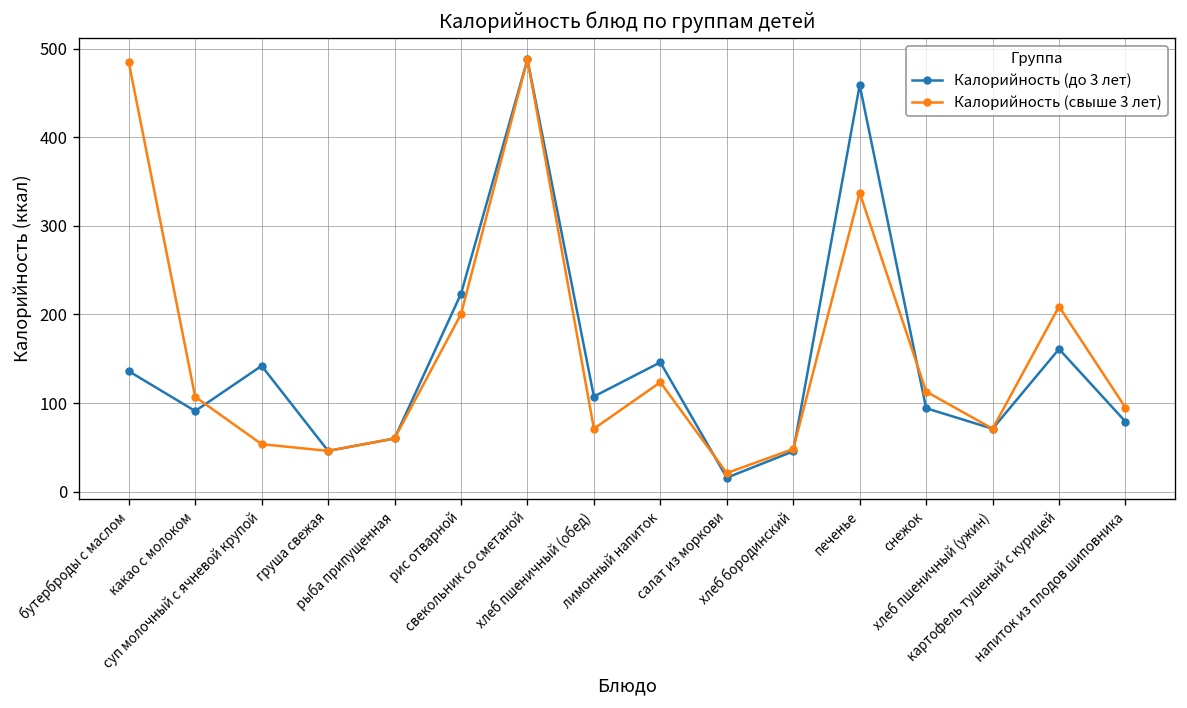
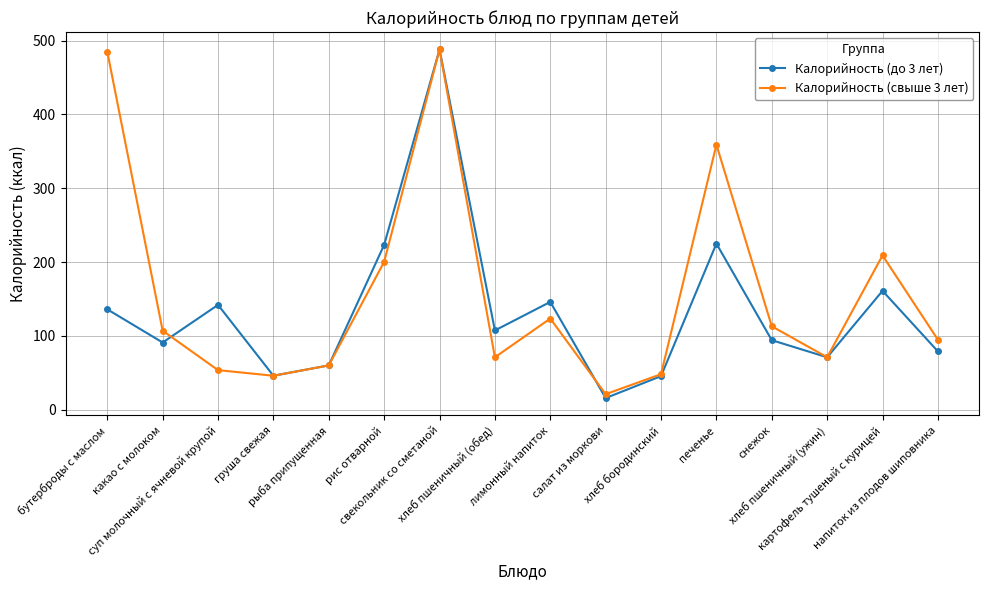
Калорийность (до 3 лет), печенье: 460 -> 230
Калорийность (свыше 3 лет), печенье: 340 -> 360
